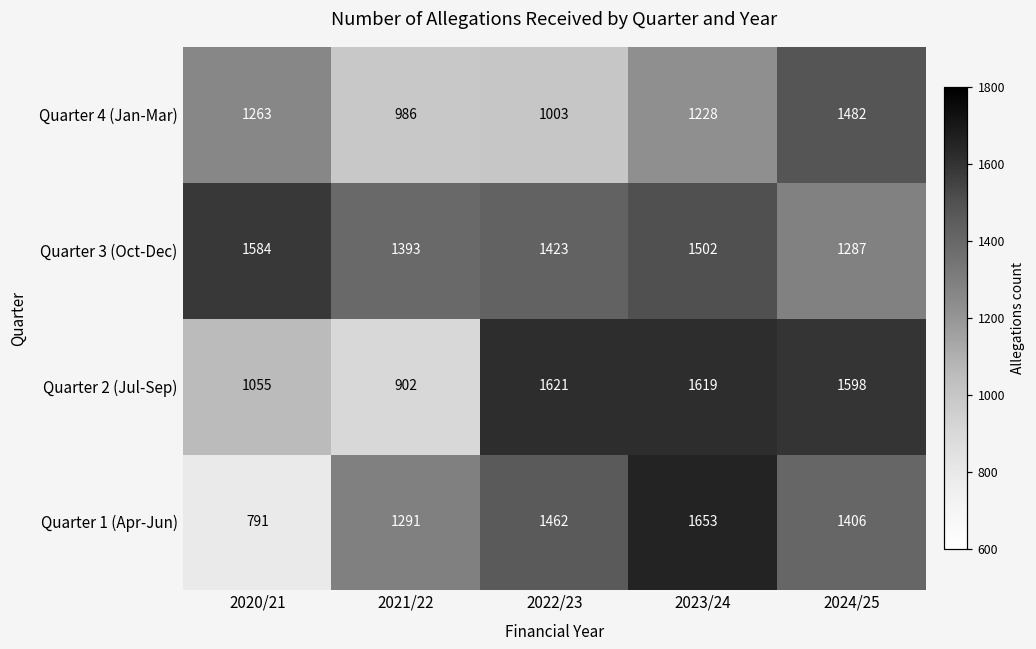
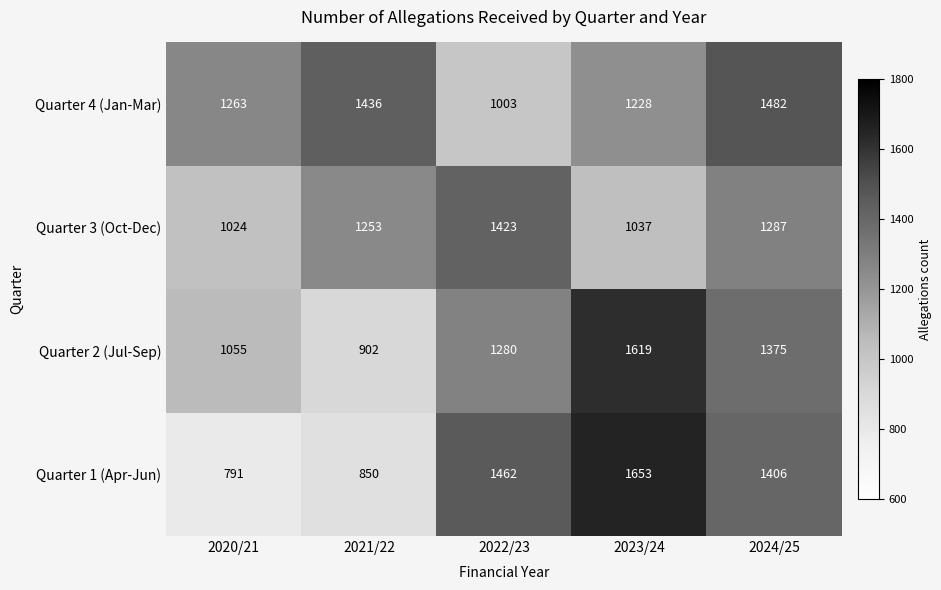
Quarter 4 (Jan-Mar), 2021/22: 986 -> 1436
Quarter 3 (Oct-Dec), 2020/21: 1584 -> 1024
Quarter 3 (Oct-Dec), 2021/22: 1393 -> 1253
Quarter 3 (Oct-Dec), 2023/24: 1502 -> 1037
Quarter 2 (Jul-Sep), 2022/23: 1621 -> 1280
Quarter 2 (Jul-Sep), 2024/25: 1598 -> 1375
Quarter 1 (Apr-Jun), 2021/22: 1291 -> 850
